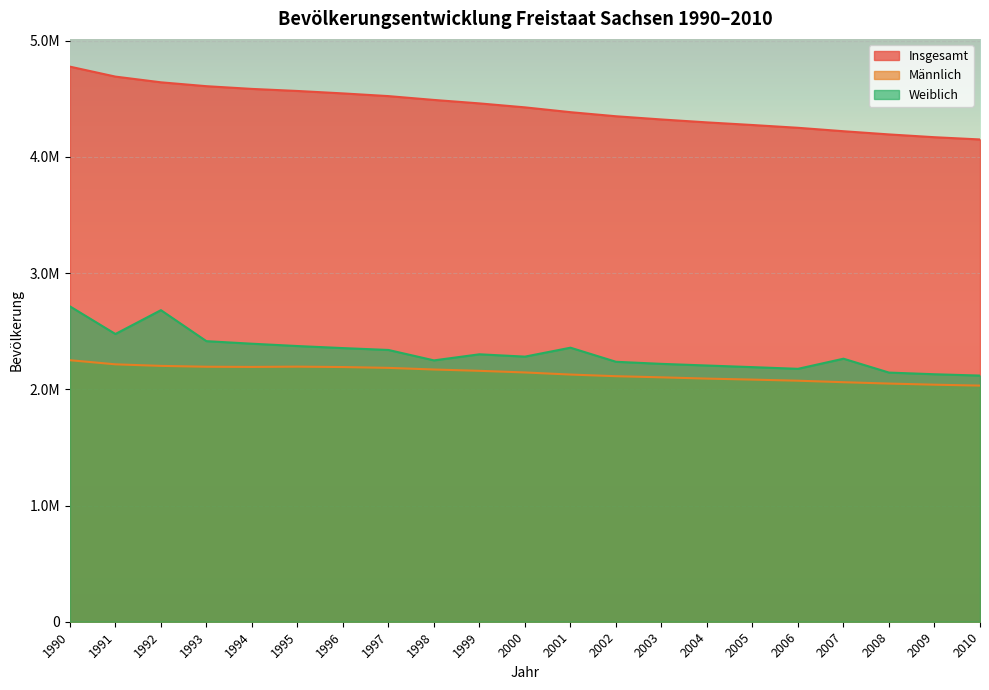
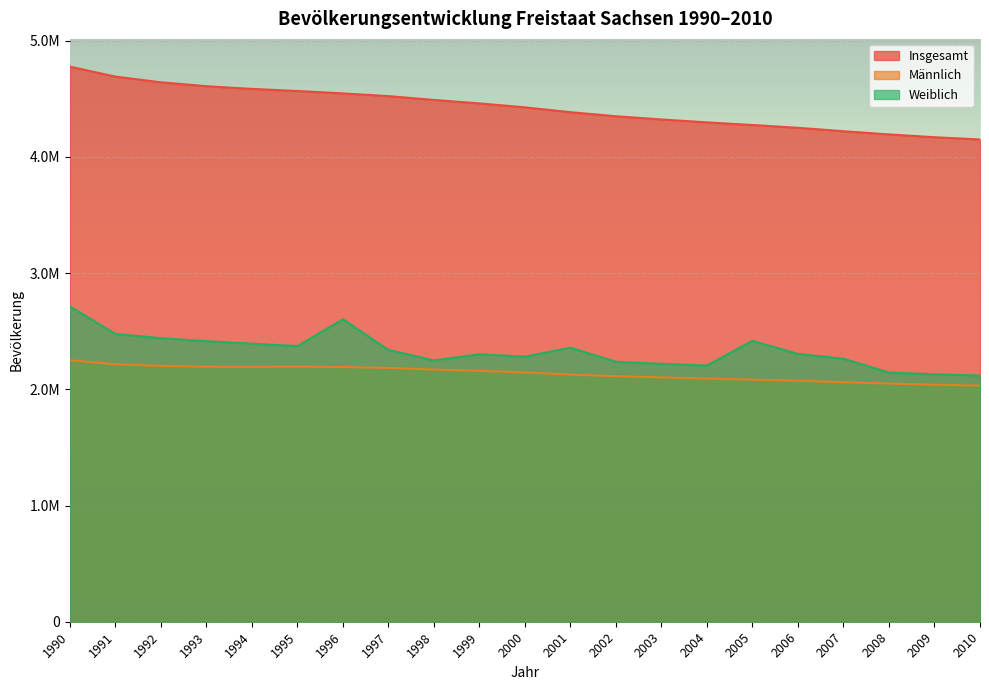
Weiblich, 1992: 2680000 -> 2440000
Weiblich, 1996: 2350000 -> 2600000
Weiblich, 2005: 2190000 -> 2420000
Weiblich, 2006: 2180000 -> 2300000
